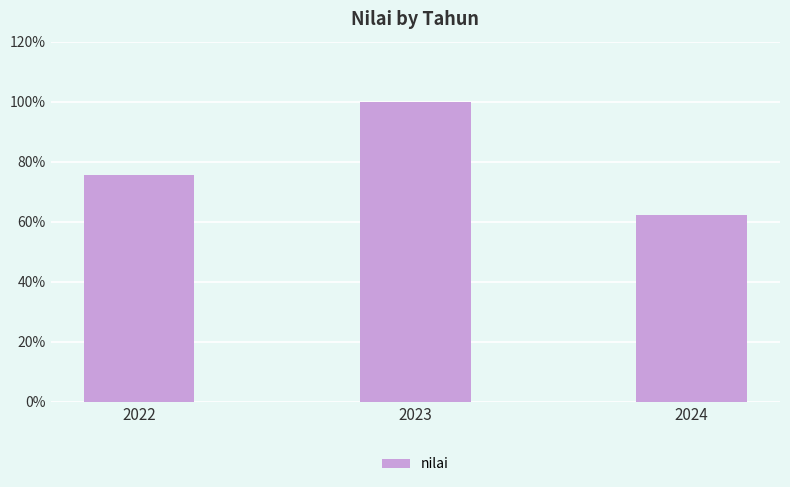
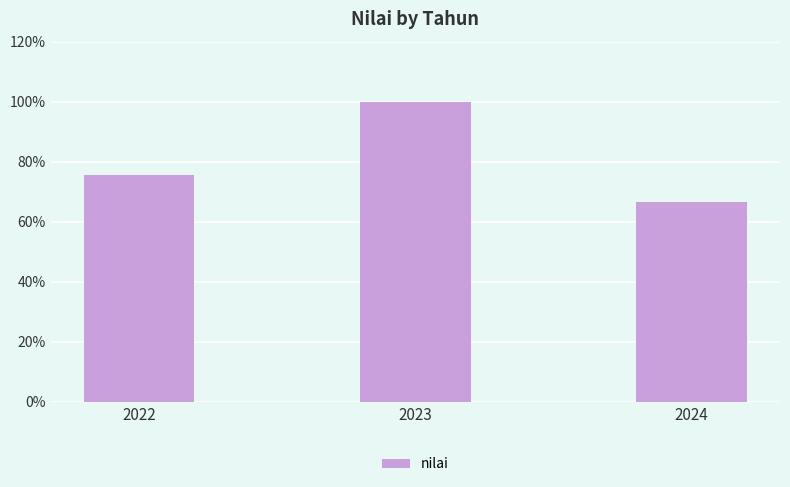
2024: 62% -> 67%
